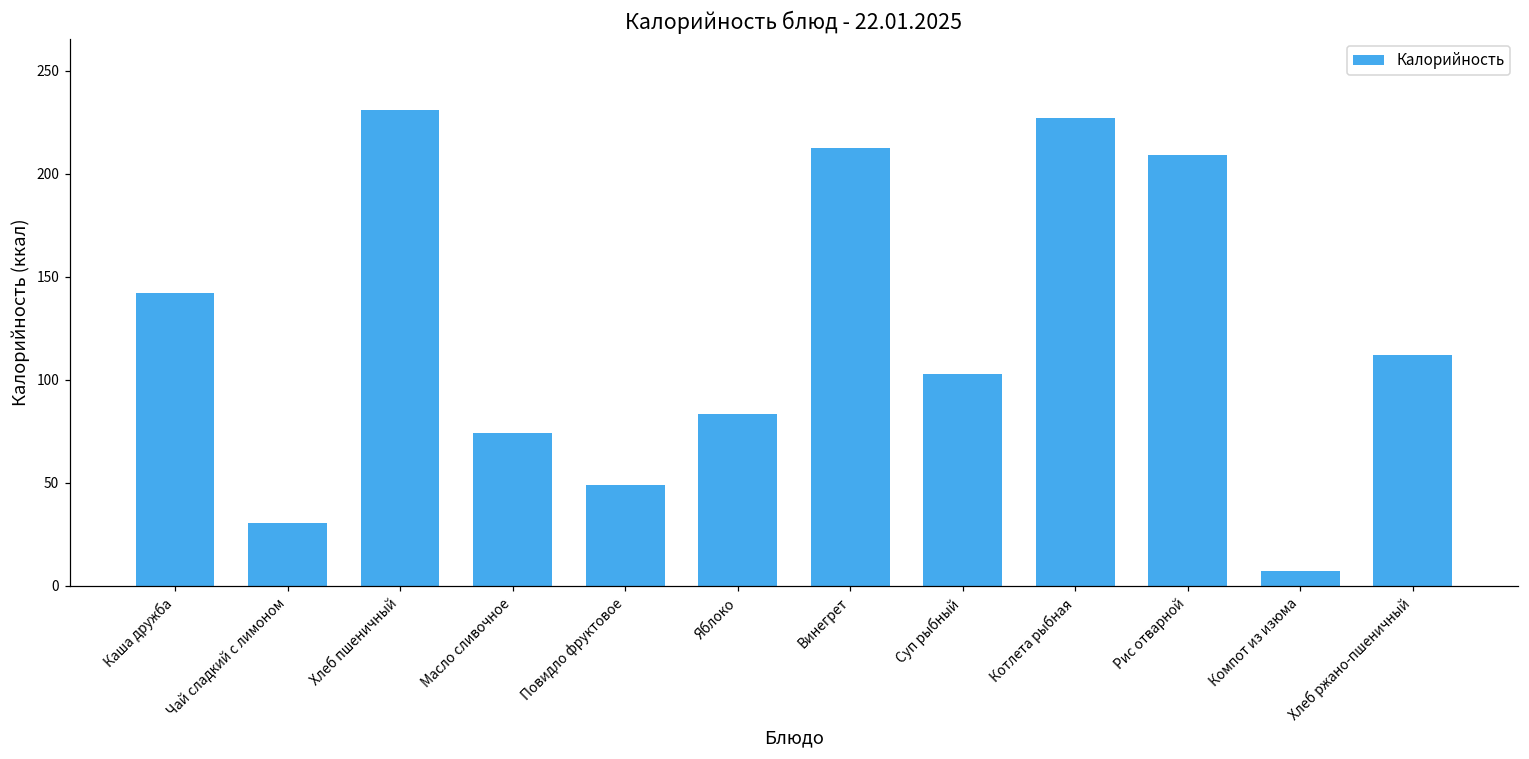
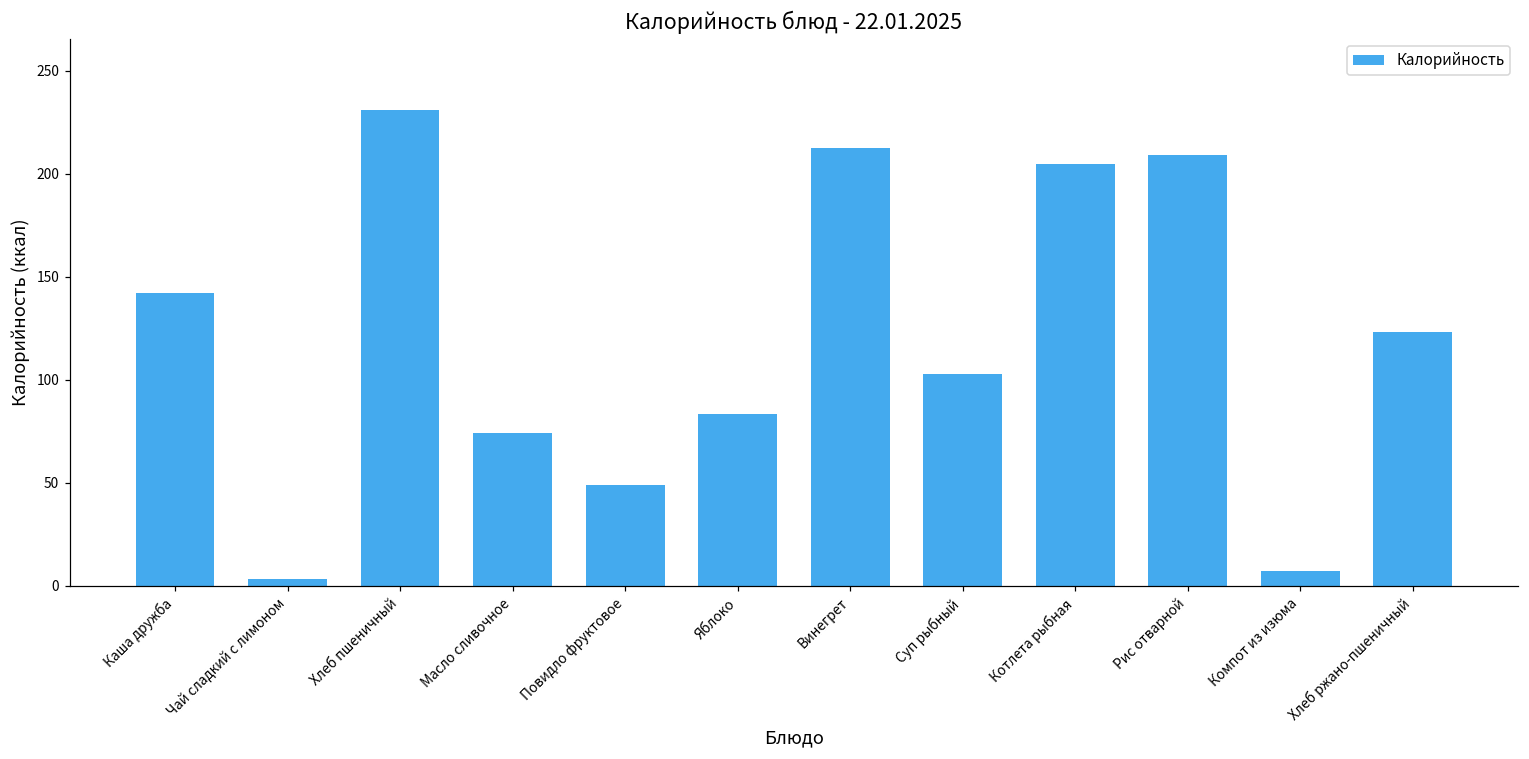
Чай сладкий с лимоном: 31 -> 3
Котлета рыбная: 227 -> 205
Хлеб ржано-пшеничный: 112 -> 123
